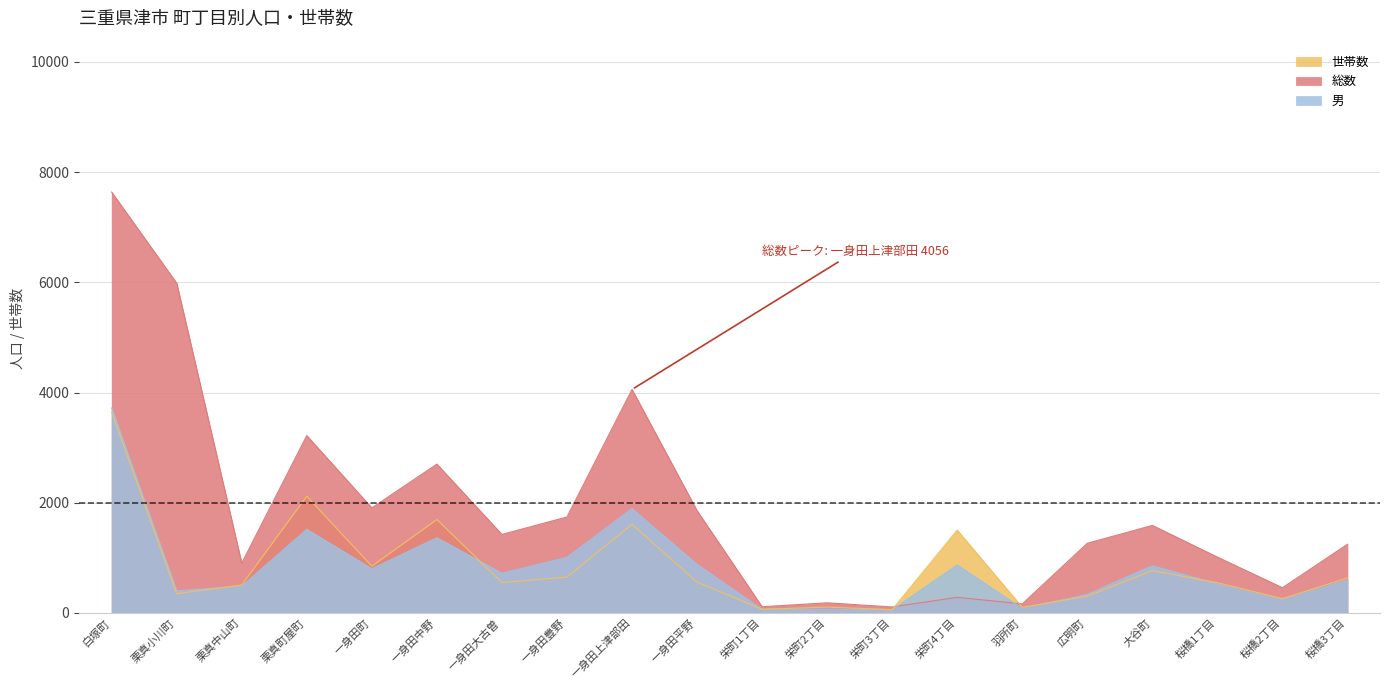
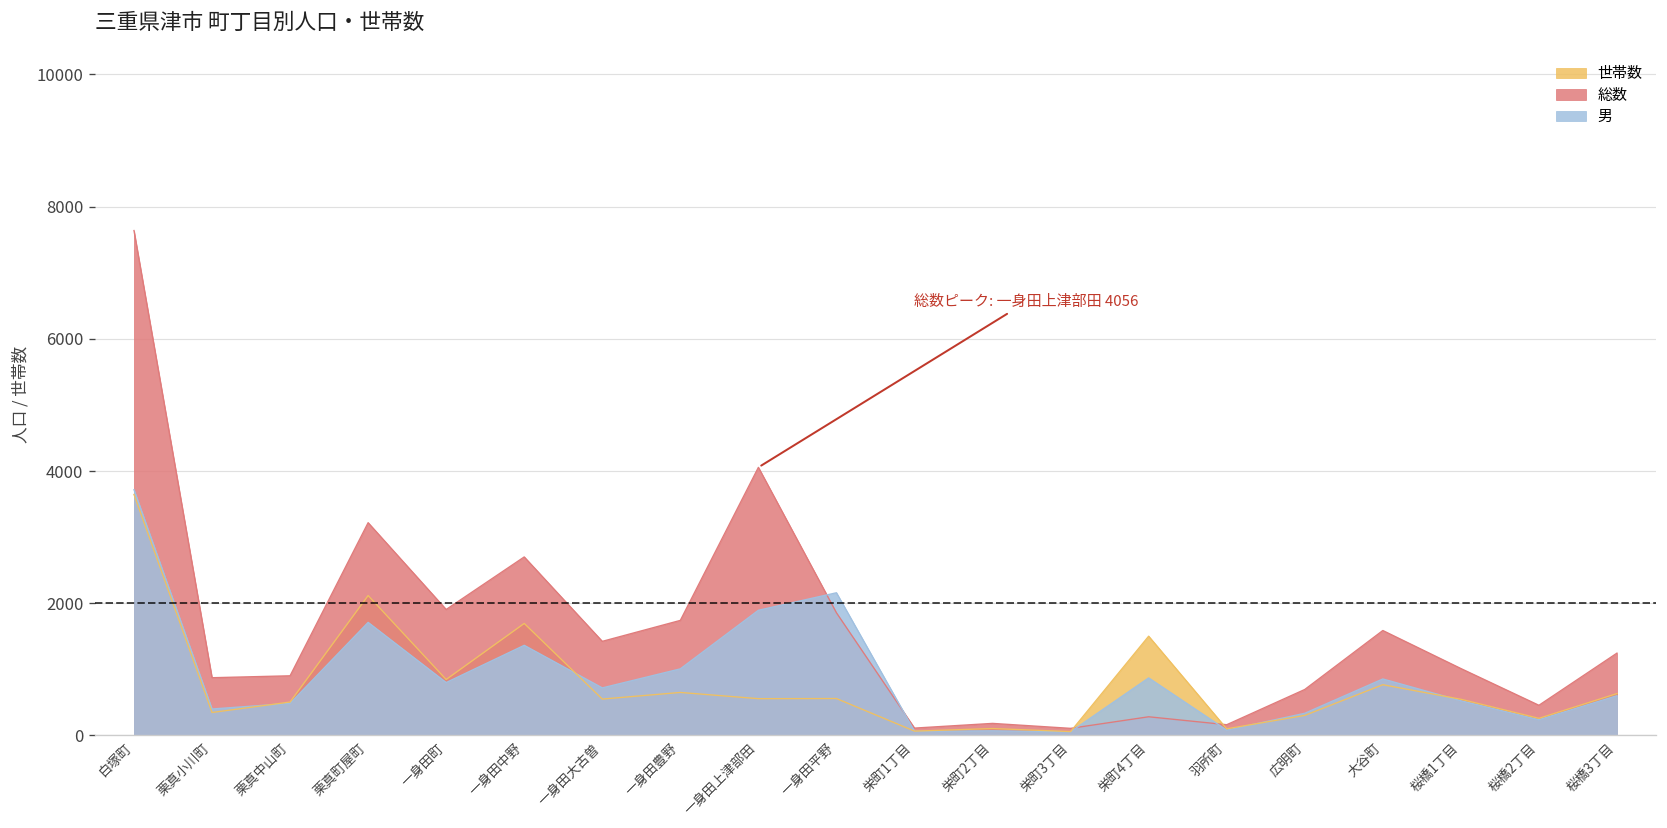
総数, 栗真小川町: 6000 -> 900
男, 栗真町屋町: 1500 -> 1700
世帯数, 一身田上津部田: 1600 -> 600
男, 一身田平野: 900 -> 2200
総数, 広明町: 1300 -> 700
